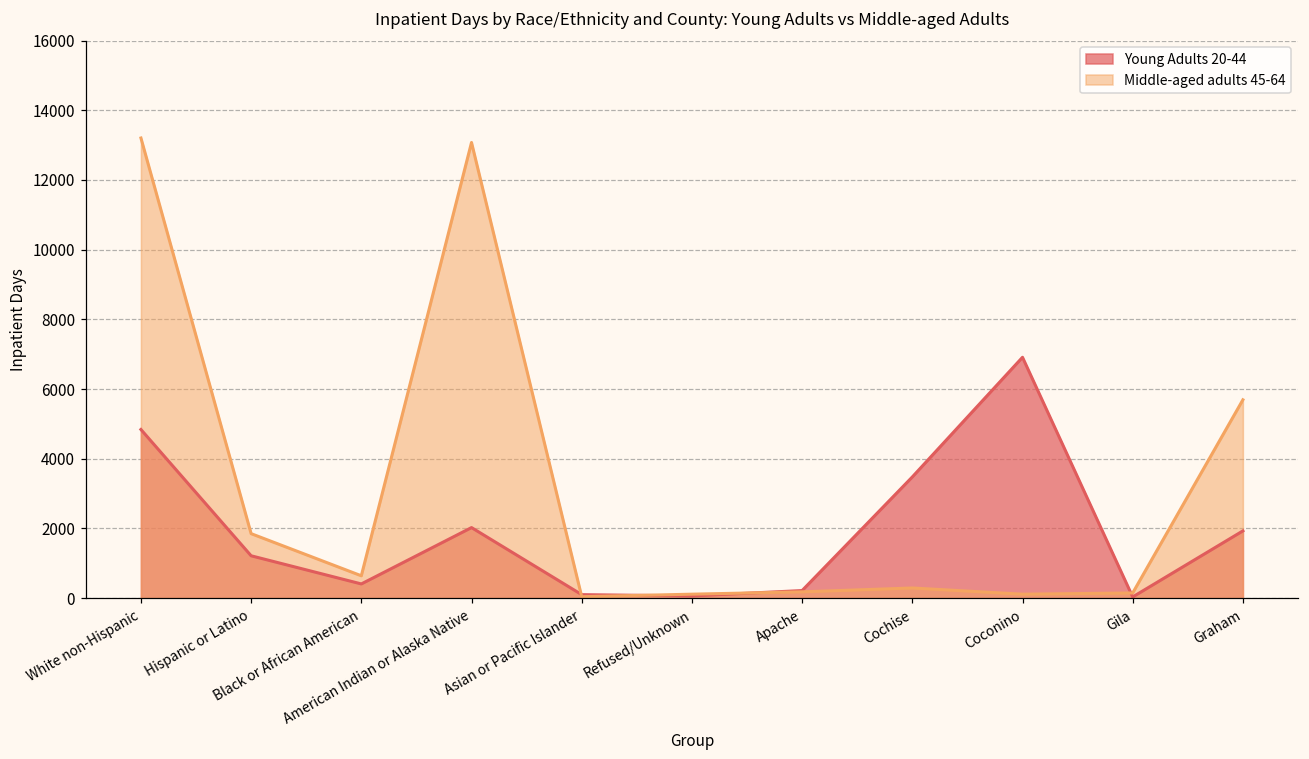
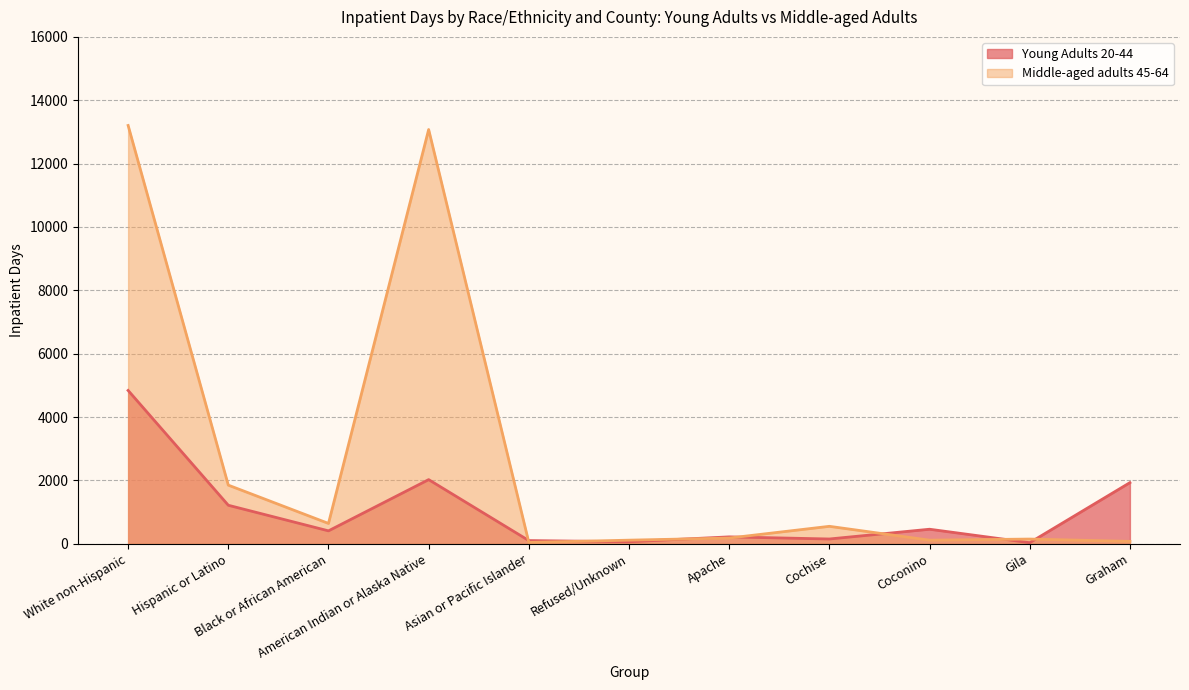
Young Adults 20-44, Cochise: 3500 -> 200
Middle-aged adults 45-64, Cochise: 300 -> 600
Young Adults 20-44, Coconino: 6900 -> 500
Middle-aged adults 45-64, Graham: 5700 -> 100
